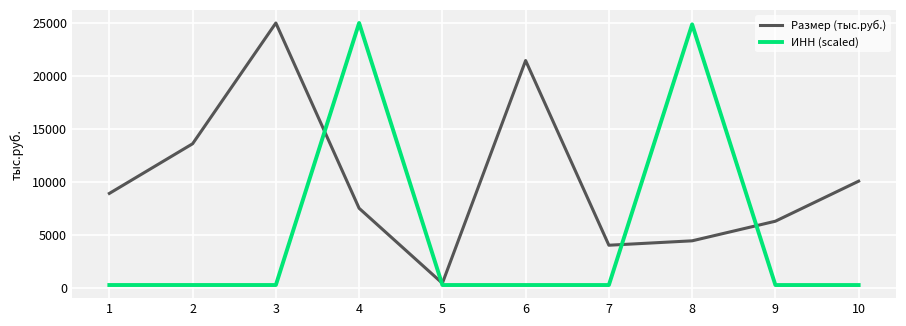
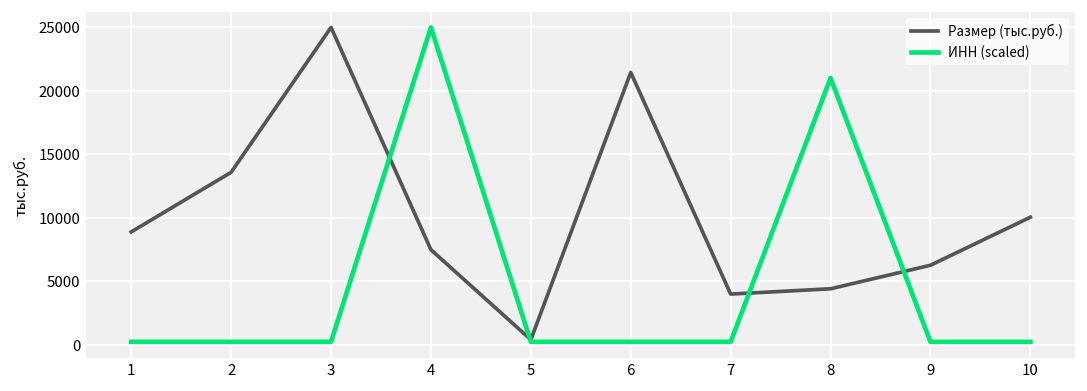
ИНН (scaled), 8: 24900 -> 21000
